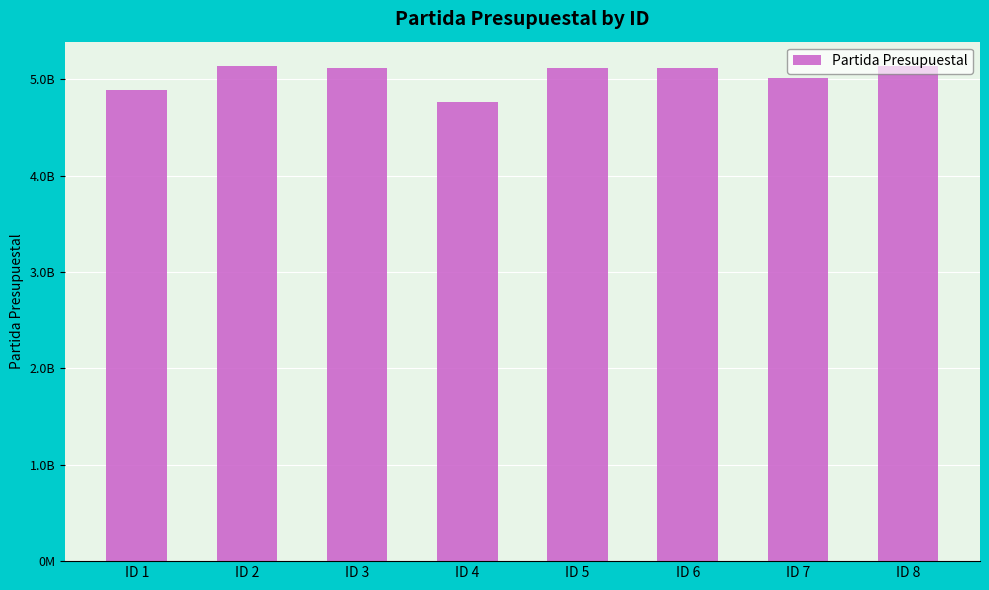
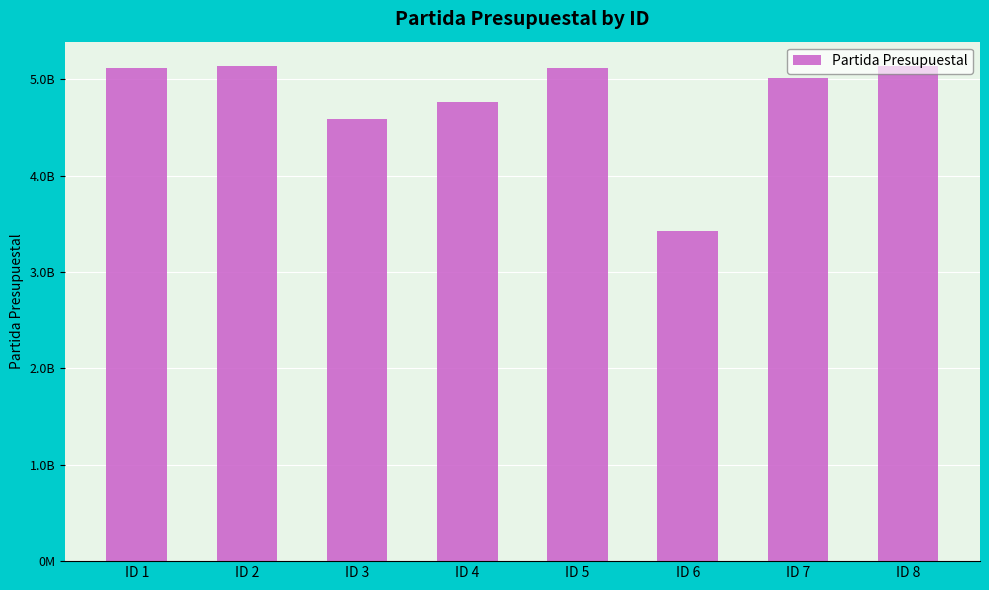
ID 1: 4900000000 -> 5100000000
ID 3: 5100000000 -> 4600000000
ID 6: 5100000000 -> 3400000000
